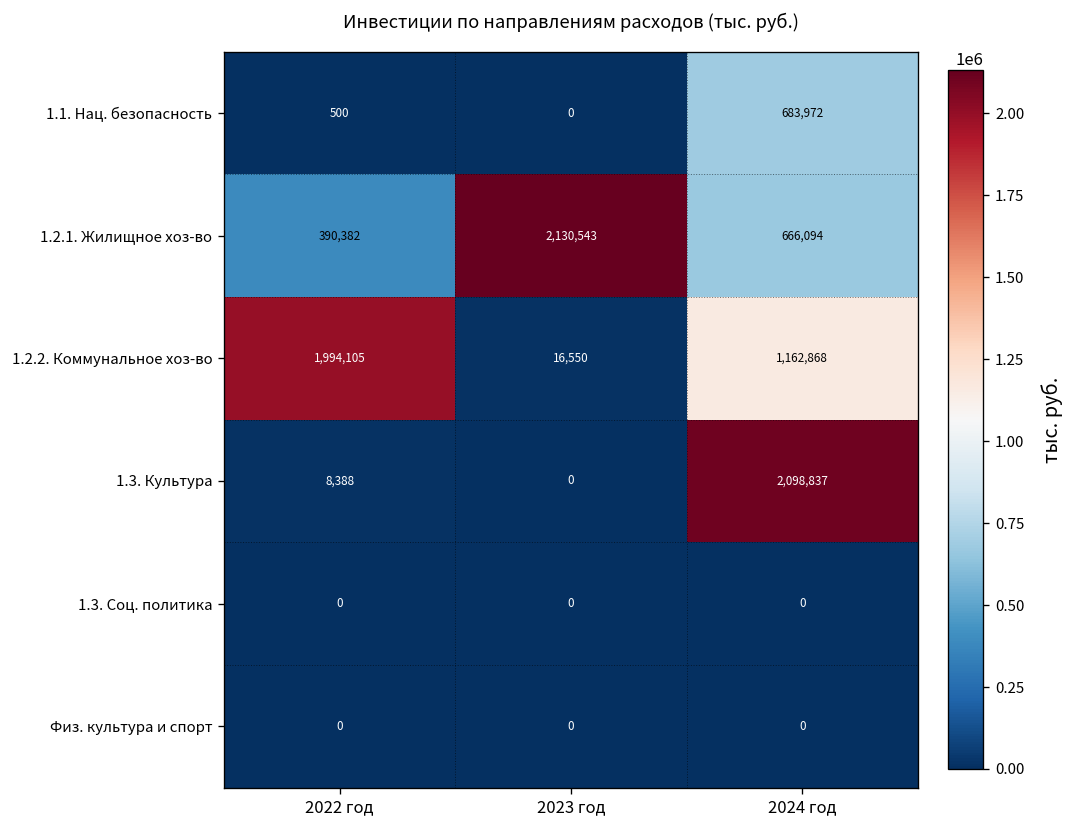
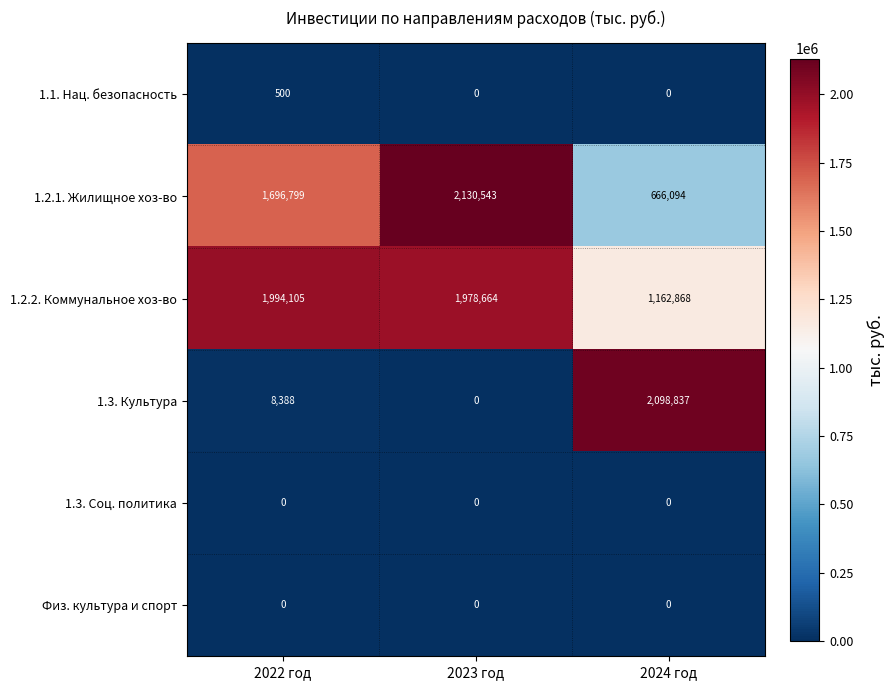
1.1. Нац. безопасность, 2024 год: 683,972 -> 0
1.2.1. Жилищное хоз-во, 2022 год: 390,382 -> 1,696,799
1.2.2. Коммунальное хоз-во, 2023 год: 16,550 -> 1,978,664
